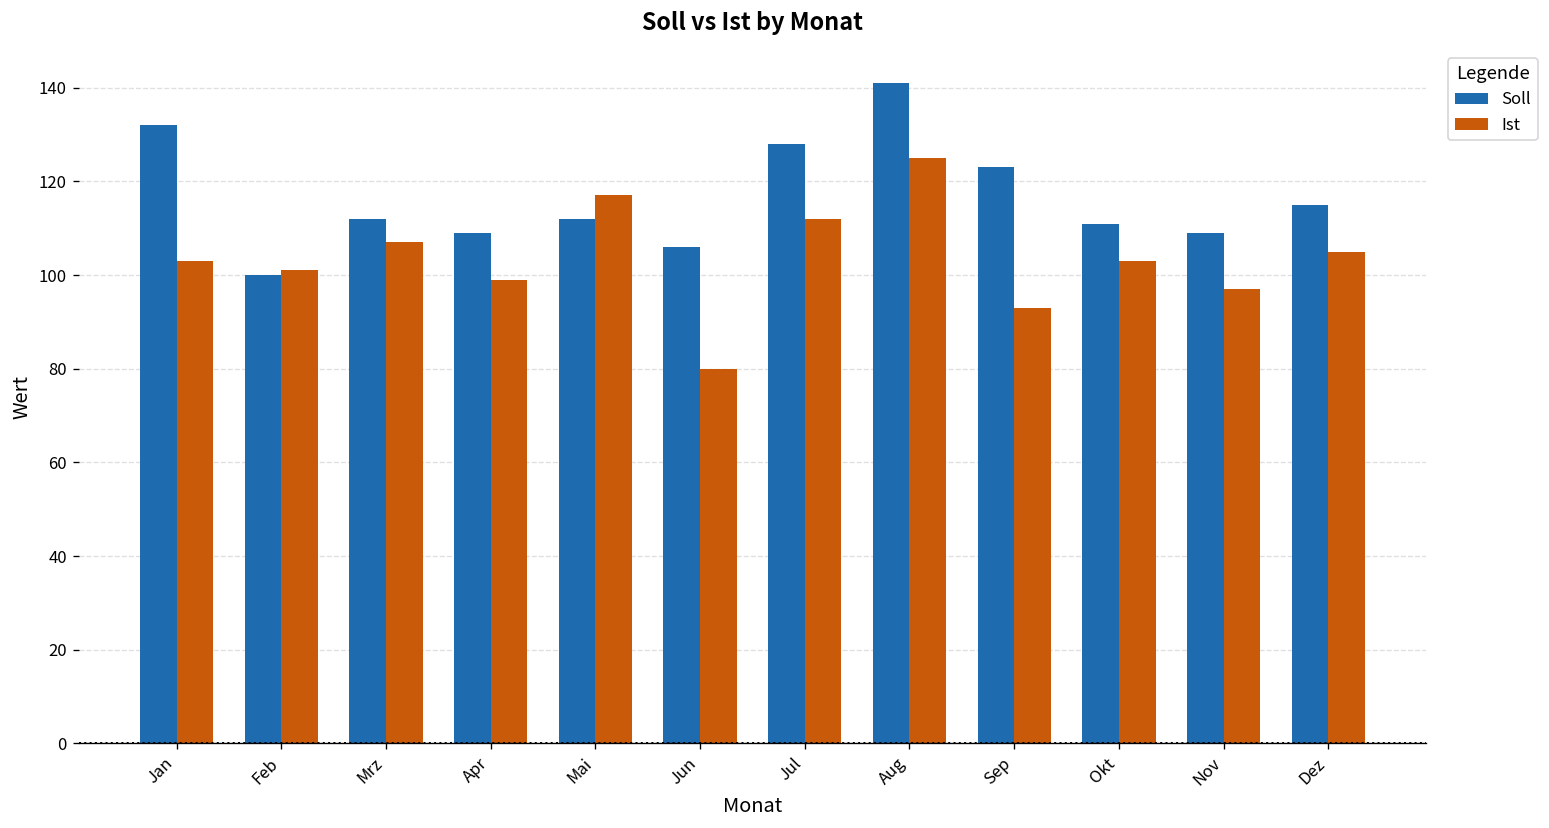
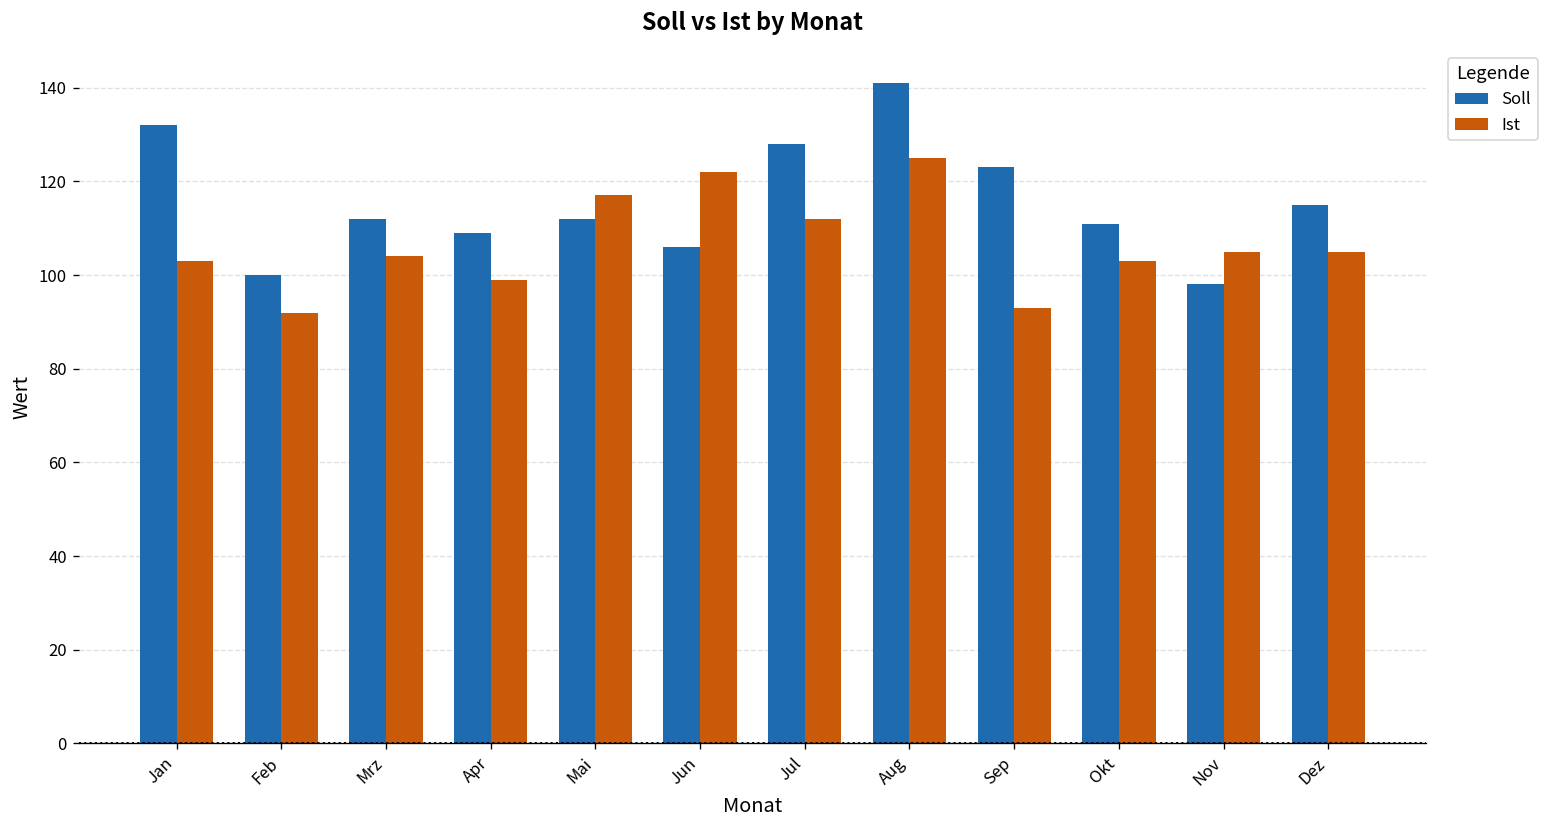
Ist, Feb: 101 -> 92
Ist, Mrz: 107 -> 104
Ist, Jun: 80 -> 122
Soll, Nov: 109 -> 98
Ist, Nov: 97 -> 105
